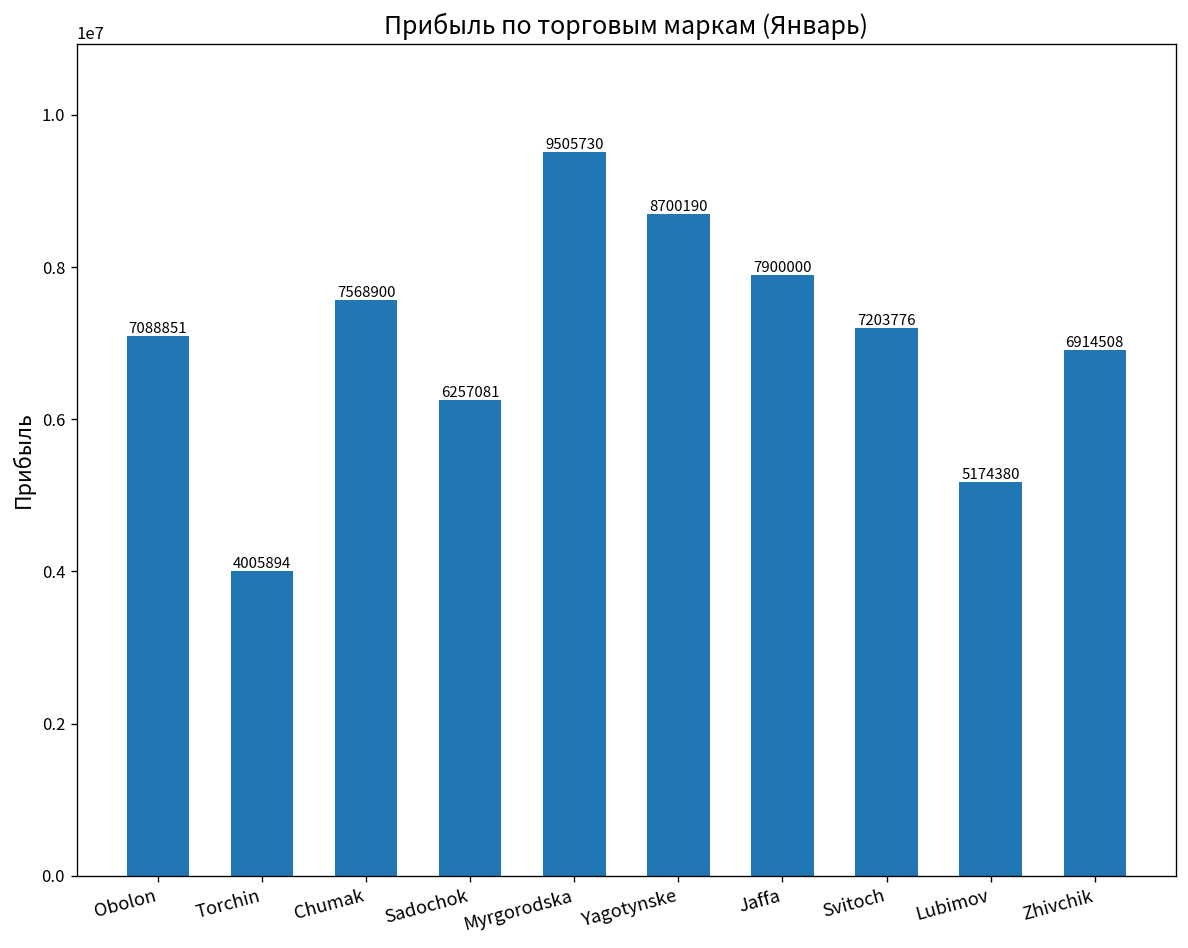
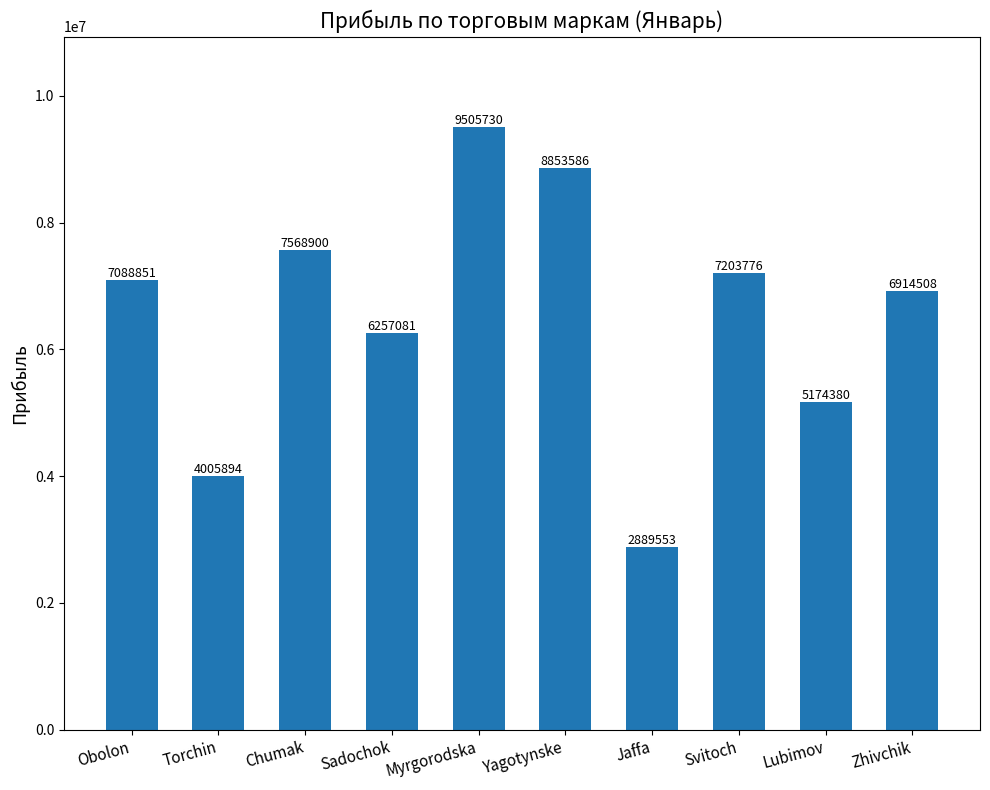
Yagotynske: 8700190 -> 8853586
Jaffa: 7900000 -> 2889553
